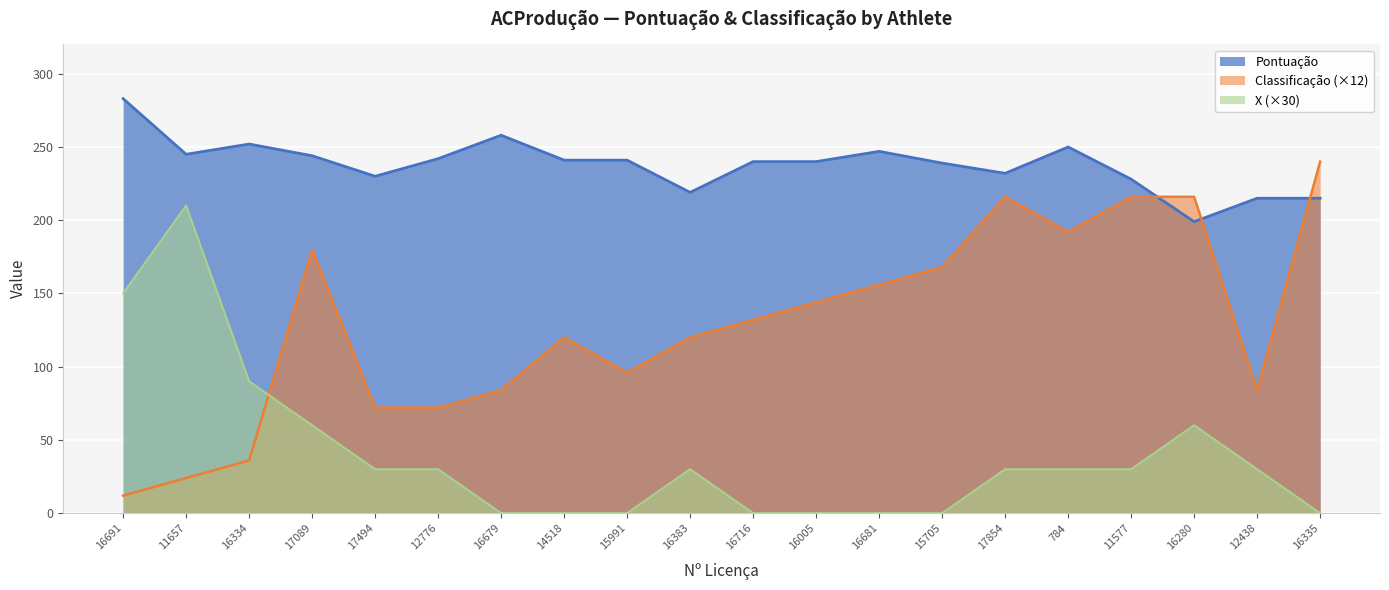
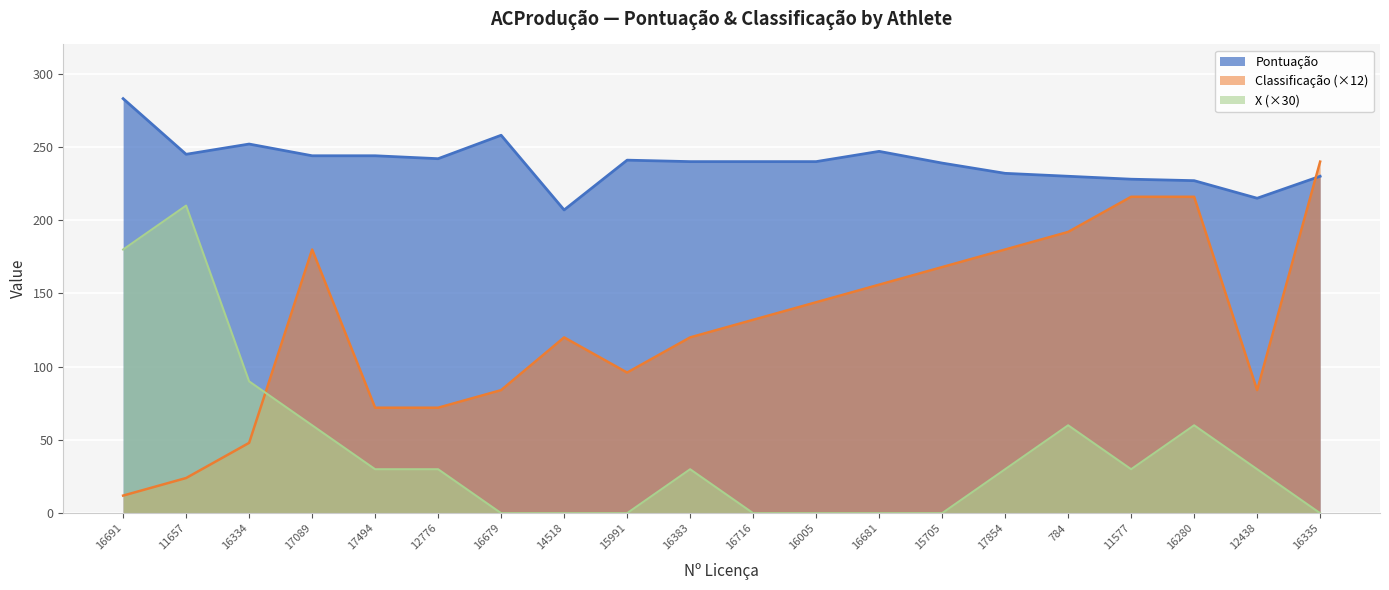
X (×30), 16691: 150 -> 180
Classificação (×12), 16334: 36 -> 48
Pontuação, 17494: 230 -> 244
Pontuação, 14518: 241 -> 207
Pontuação, 16383: 219 -> 240
Classificação (×12), 17854: 216 -> 180
Pontuação, 784: 250 -> 230
X (×30), 784: 30 -> 60
Pontuação, 16280: 199 -> 227
Pontuação, 16335: 215 -> 230
